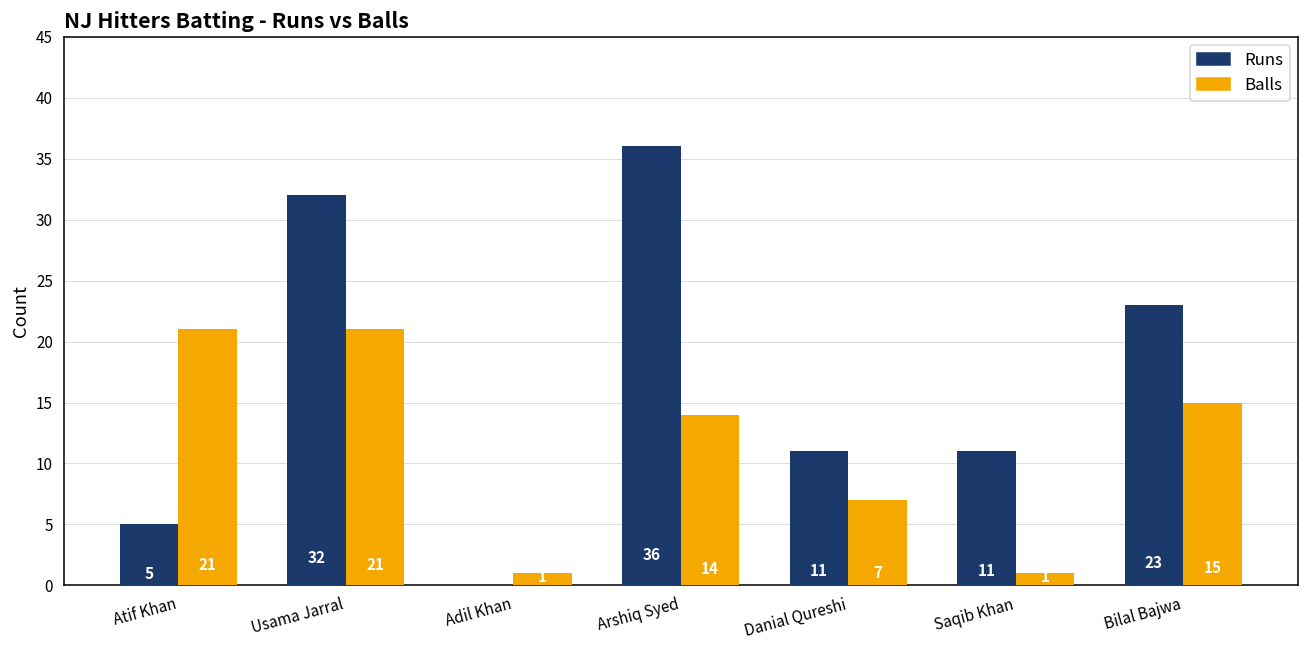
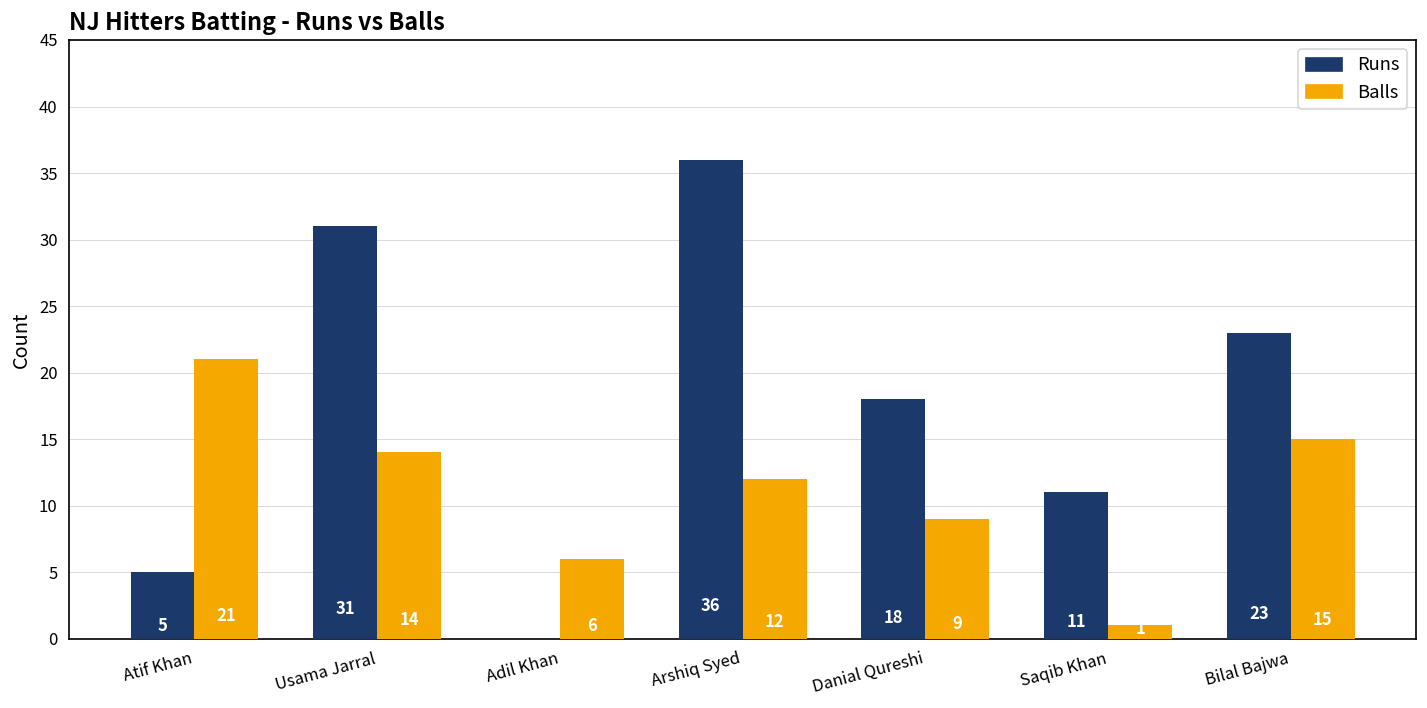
Runs, Usama Jarral: 32 -> 31
Balls, Usama Jarral: 21 -> 14
Balls, Adil Khan: 1 -> 6
Balls, Arshiq Syed: 14 -> 12
Runs, Danial Qureshi: 11 -> 18
Balls, Danial Qureshi: 7 -> 9
